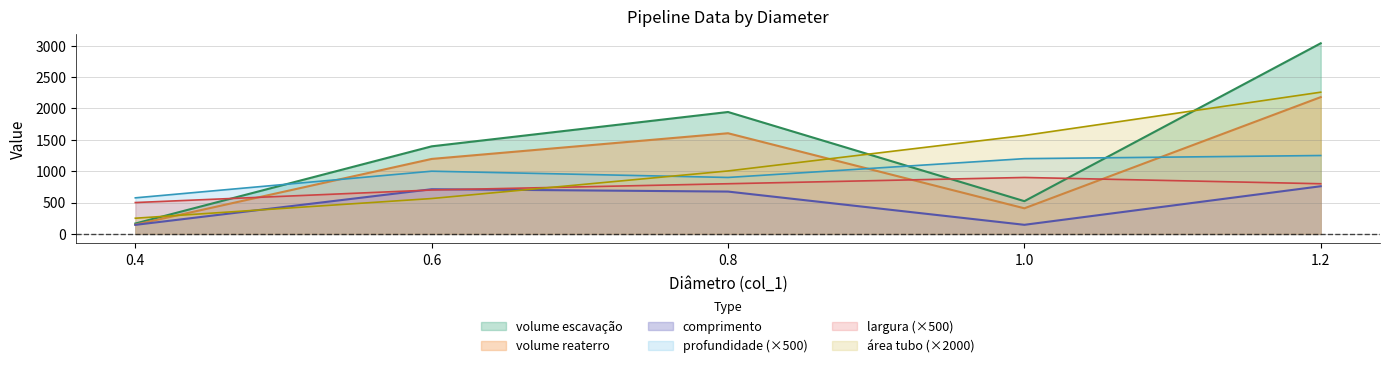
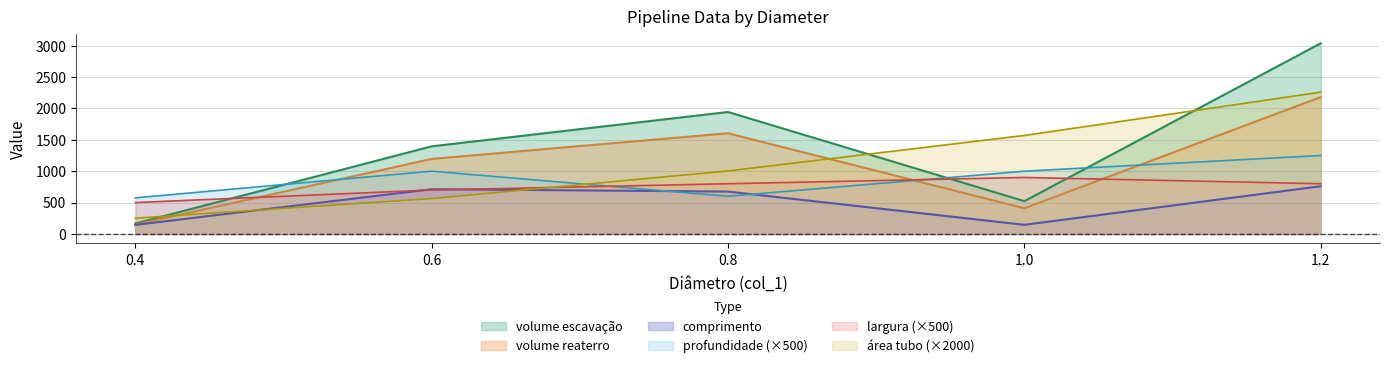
profundidade (×500), 0.8: 900 -> 600
profundidade (×500), 1.0: 1200 -> 1000
